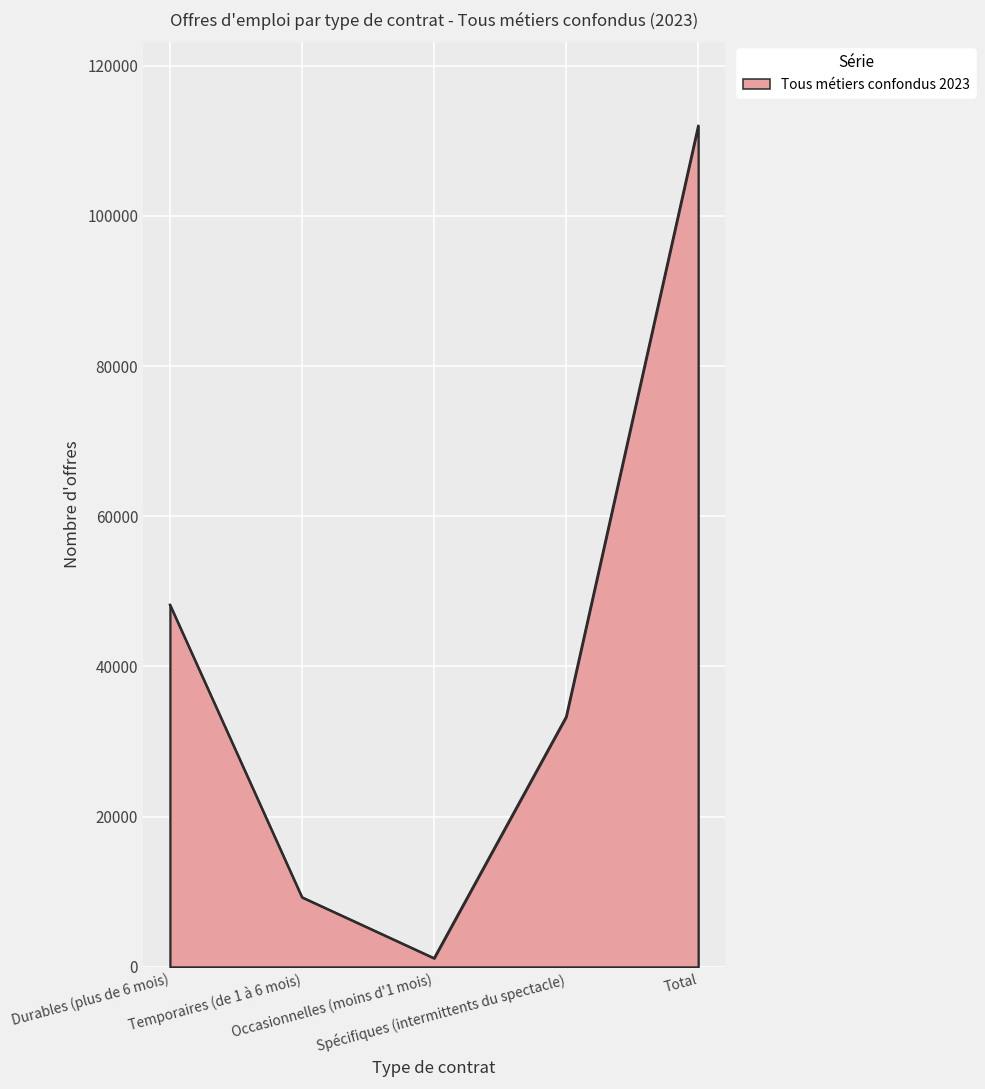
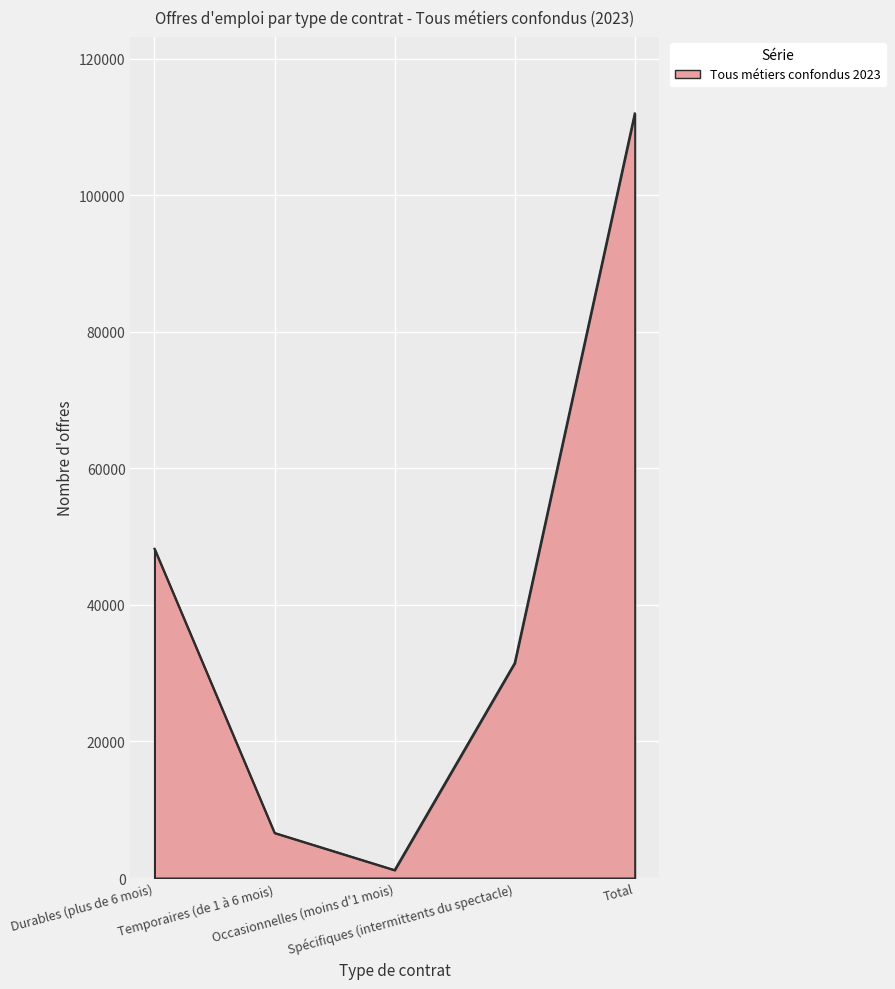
Temporaires (de 1 à 6 mois): 9000 -> 7000
Spécifiques (intermittents du spectacle): 33000 -> 31000
